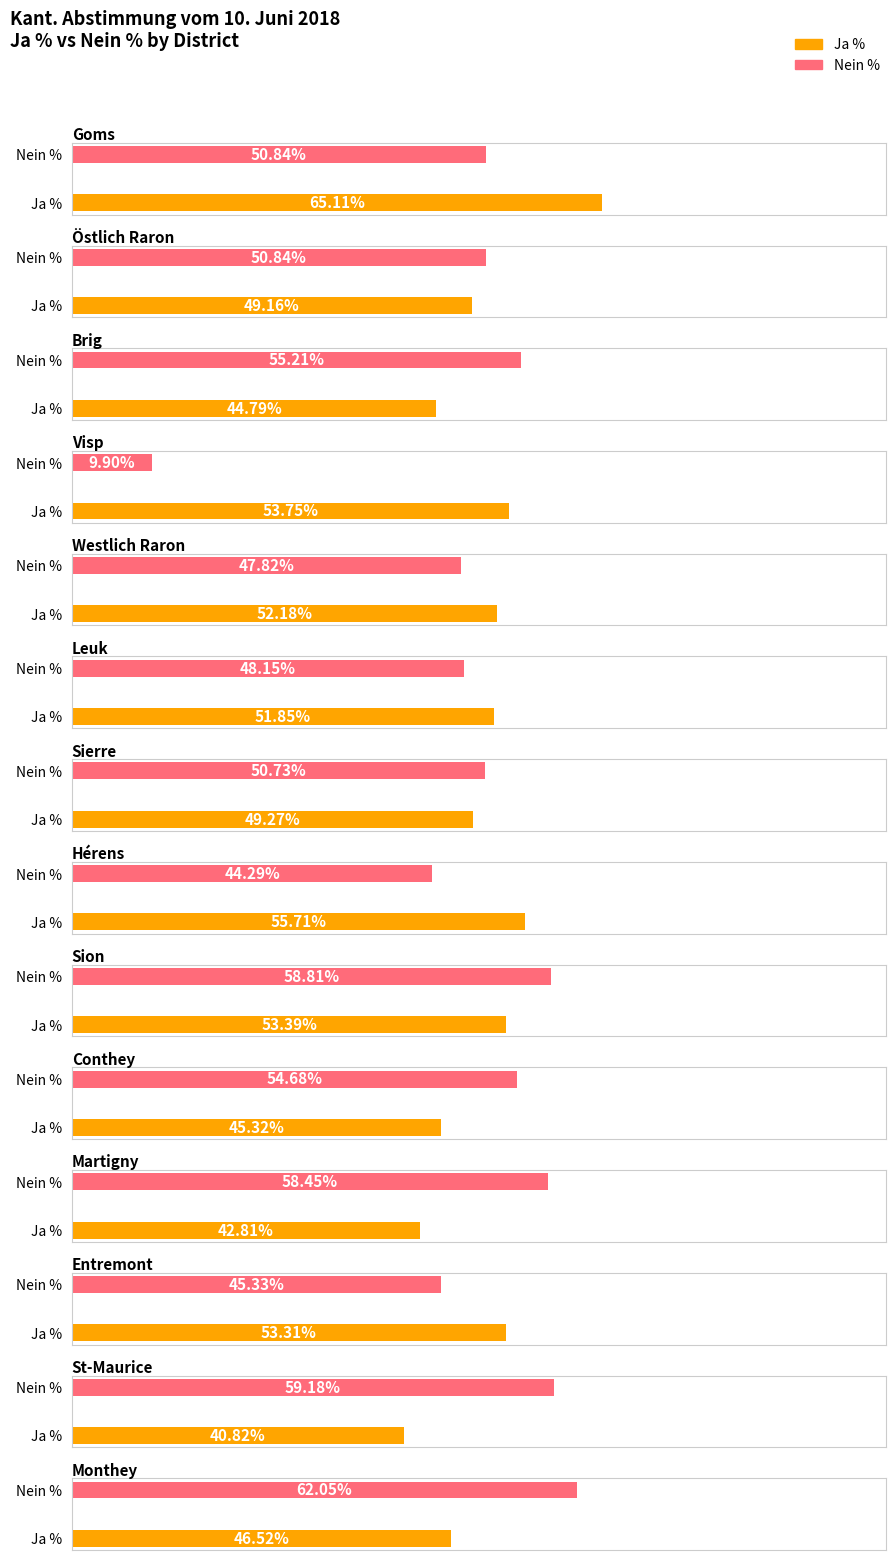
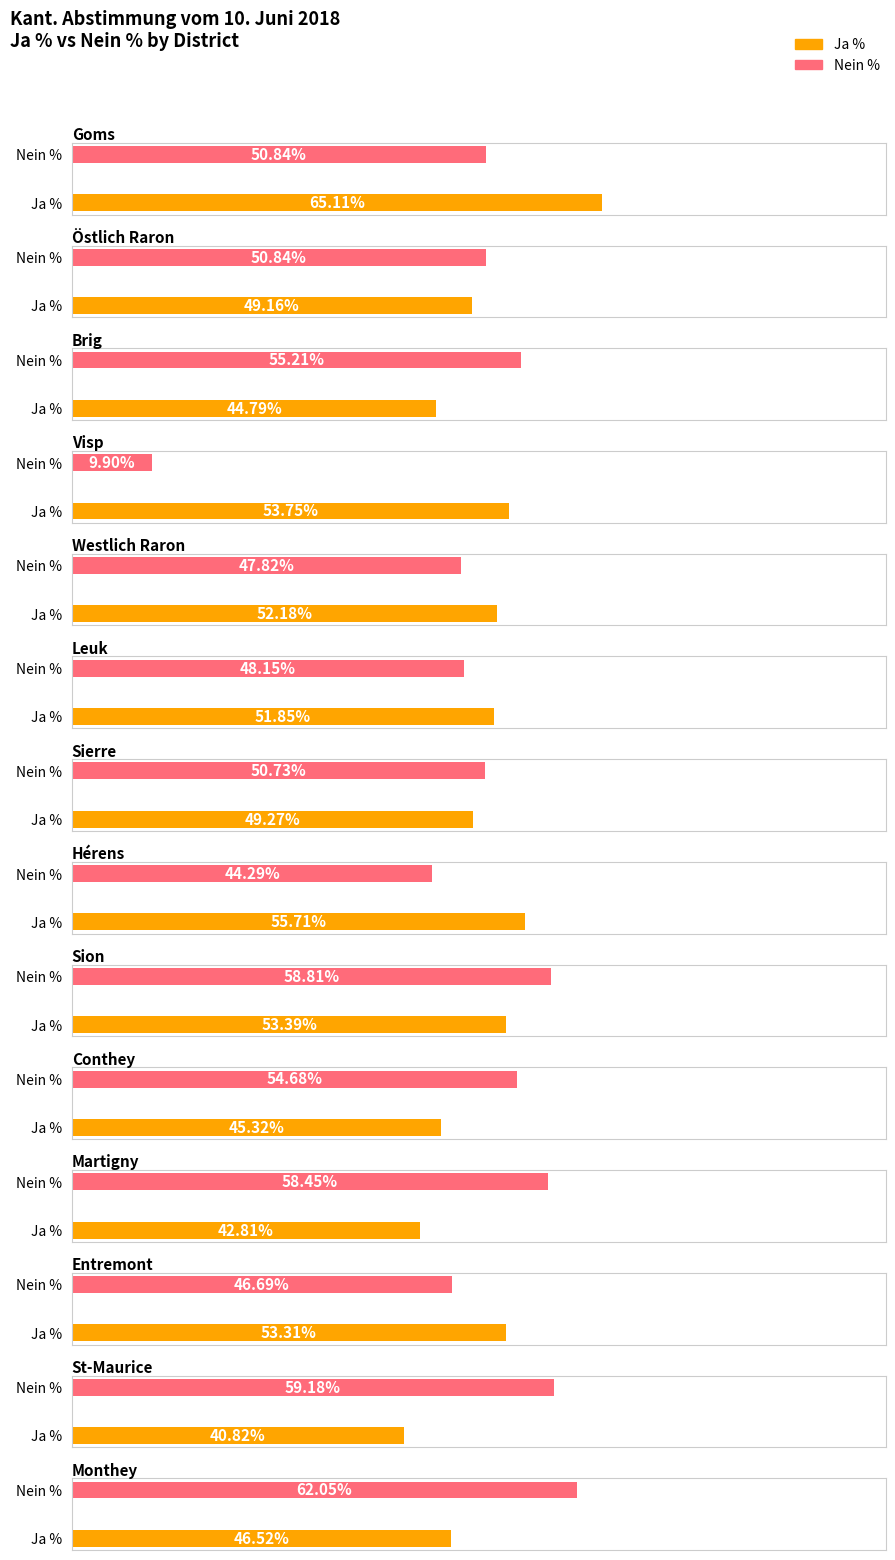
Entremont, Nein %: 45.33% -> 46.69%
